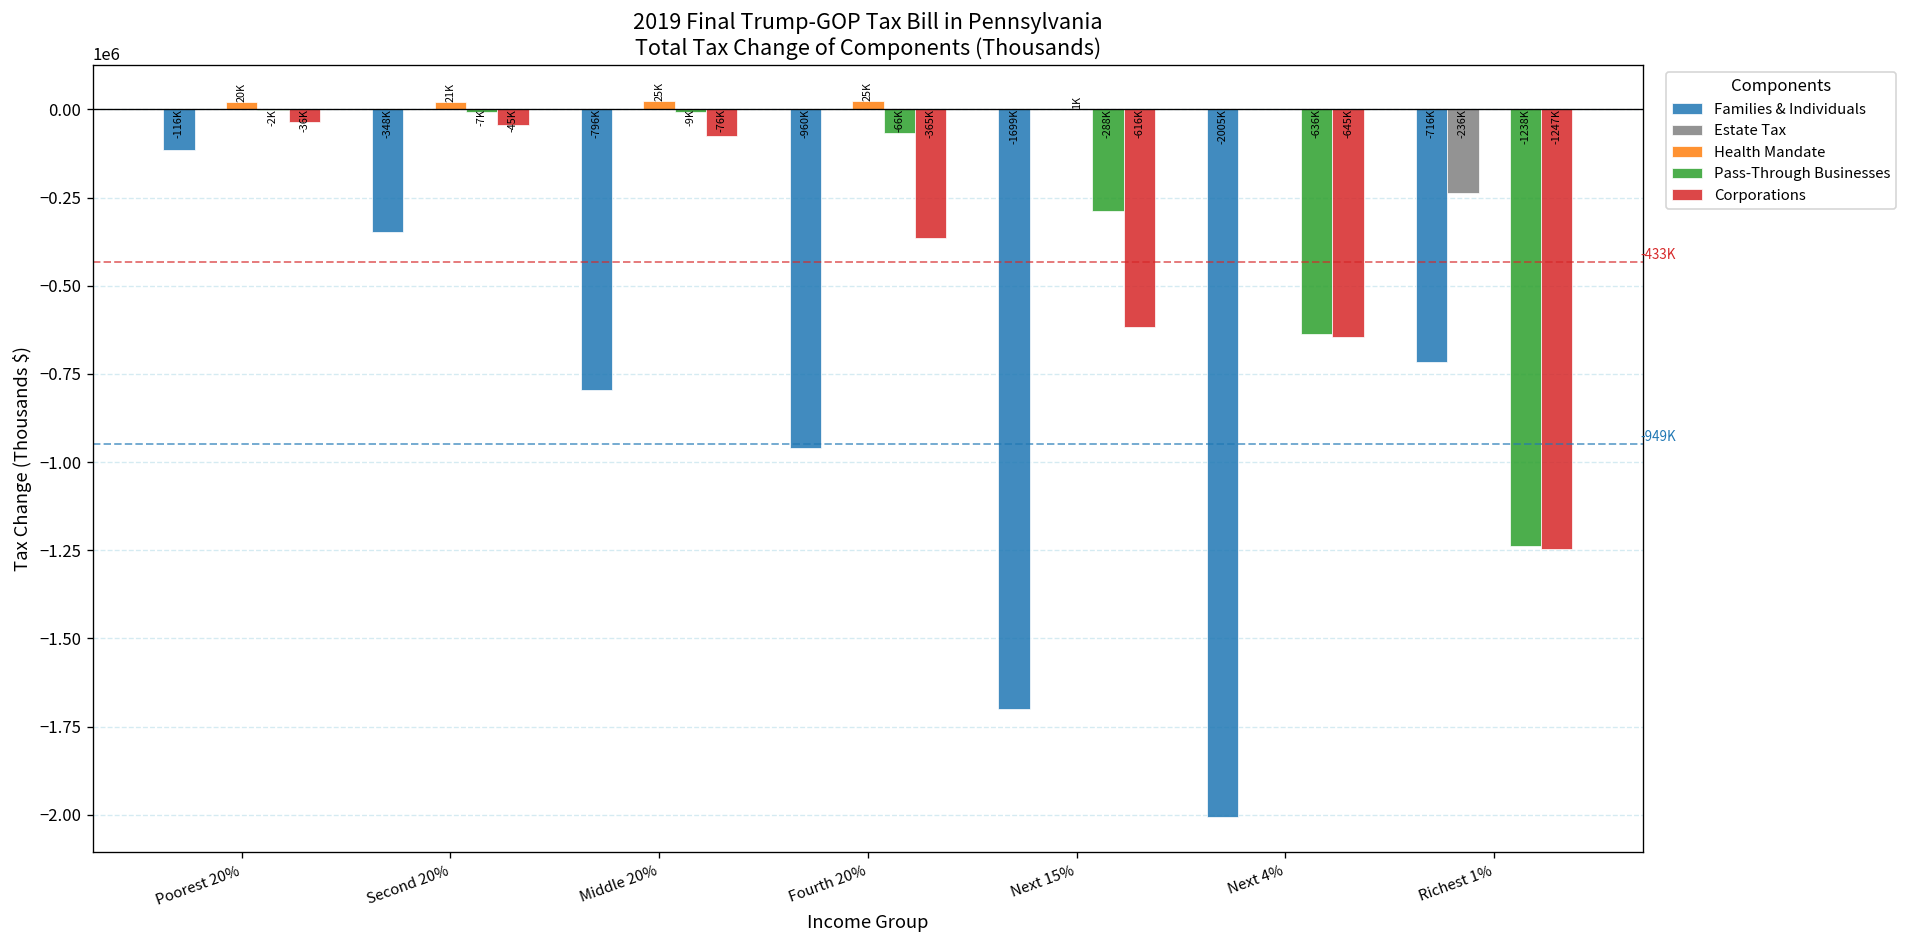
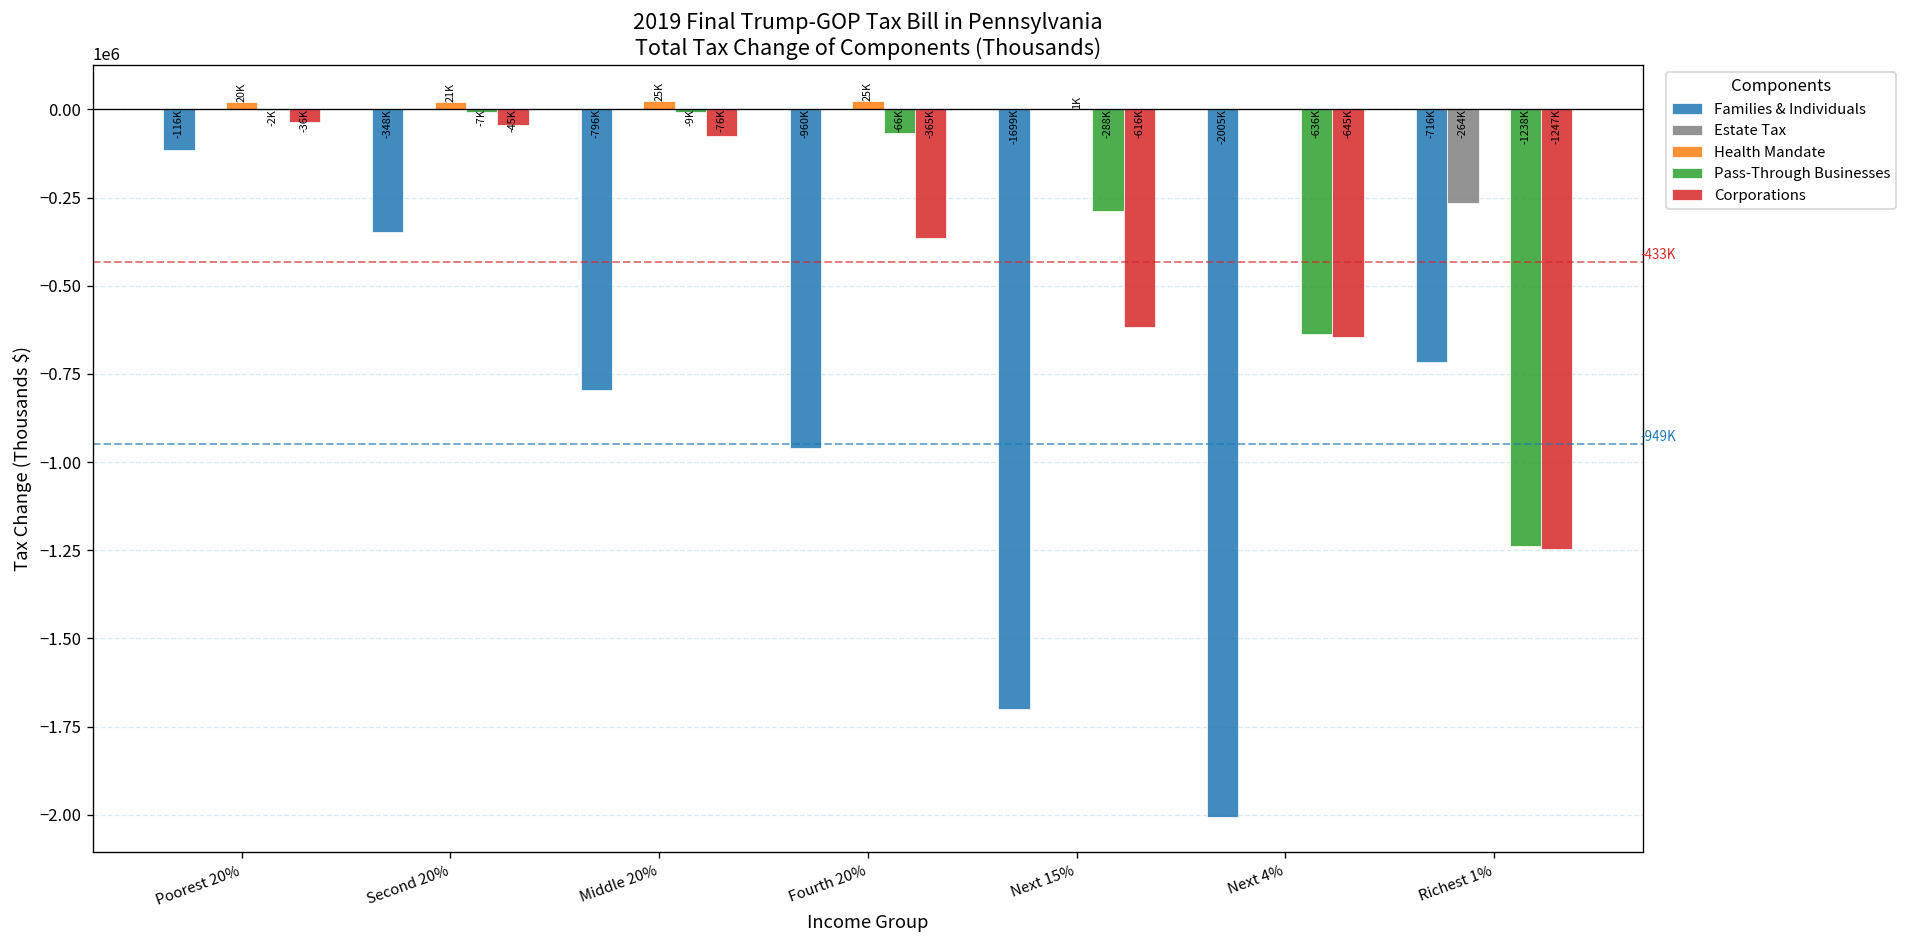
Estate Tax, Richest 1%: -236K -> -264K
